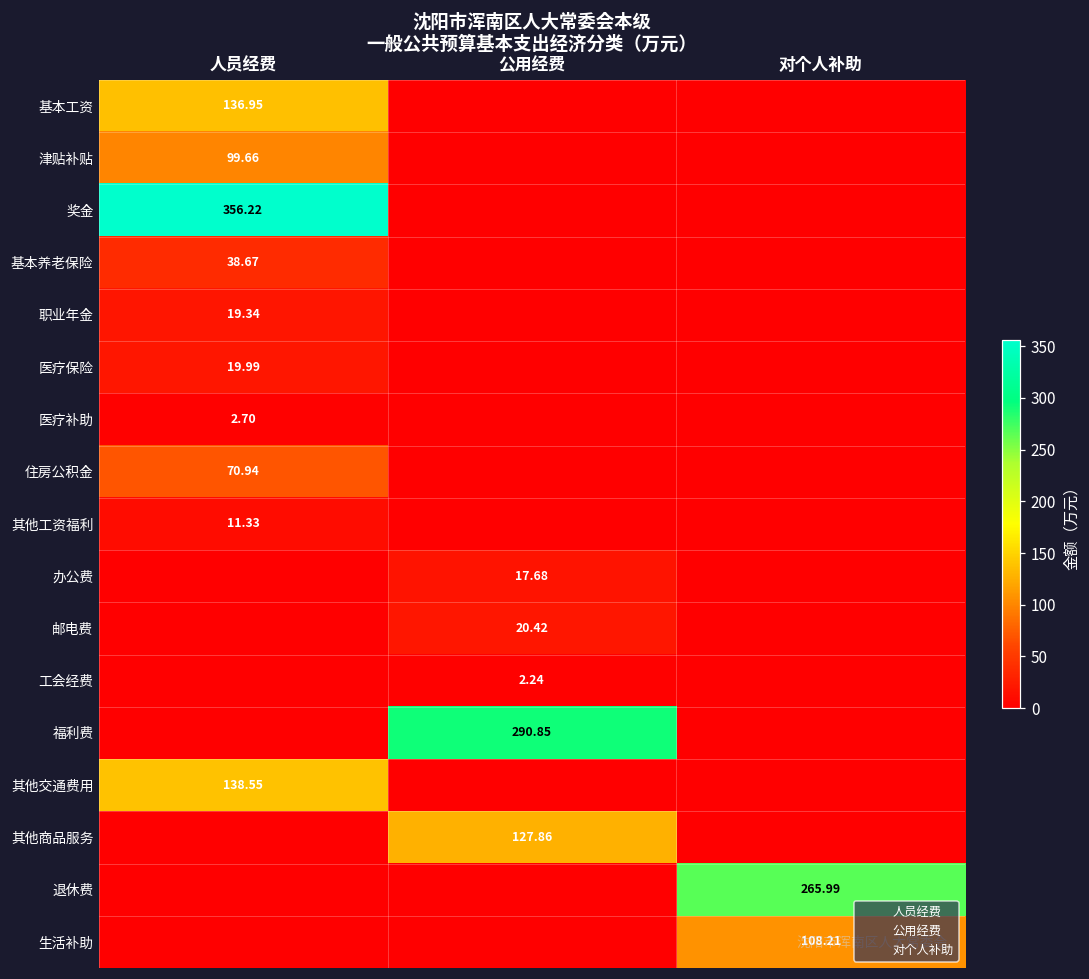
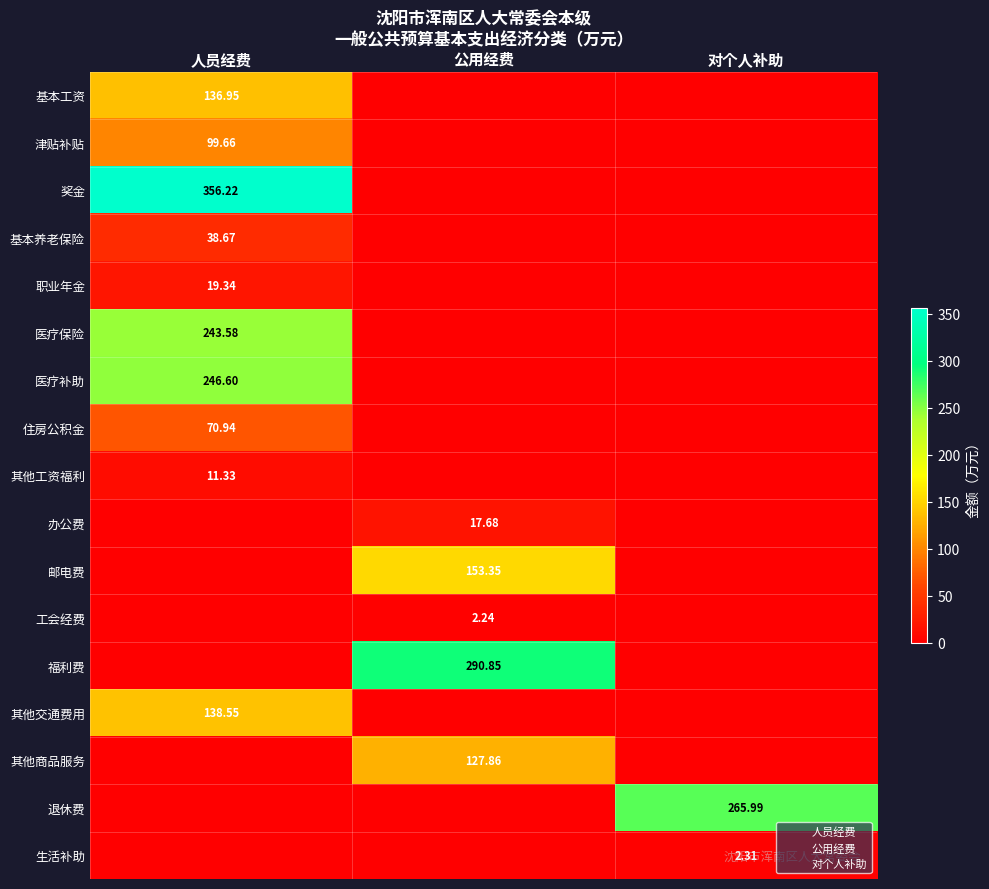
医疗保险, 人员经费: 19.99 -> 243.58
医疗补助, 人员经费: 2.70 -> 246.60
邮电费, 公用经费: 20.42 -> 153.35
生活补助, 对个人补助: 108.21 -> 2.31
